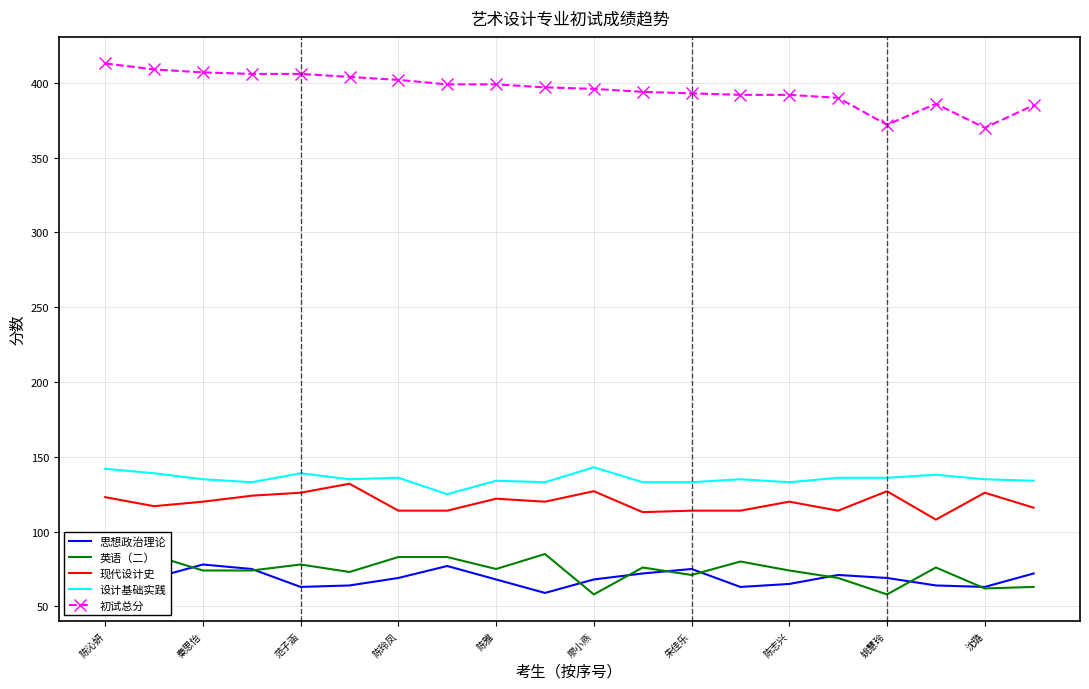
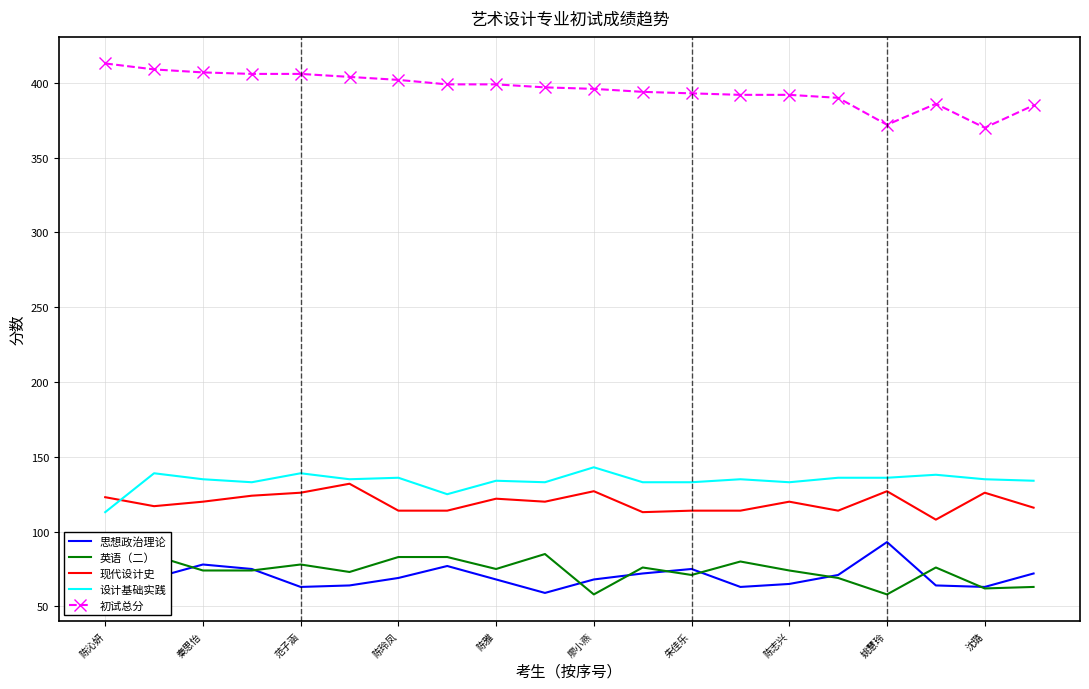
设计基础实践, 陈沁妍: 142 -> 113
思想政治理论, 姚慧玲: 69 -> 93
